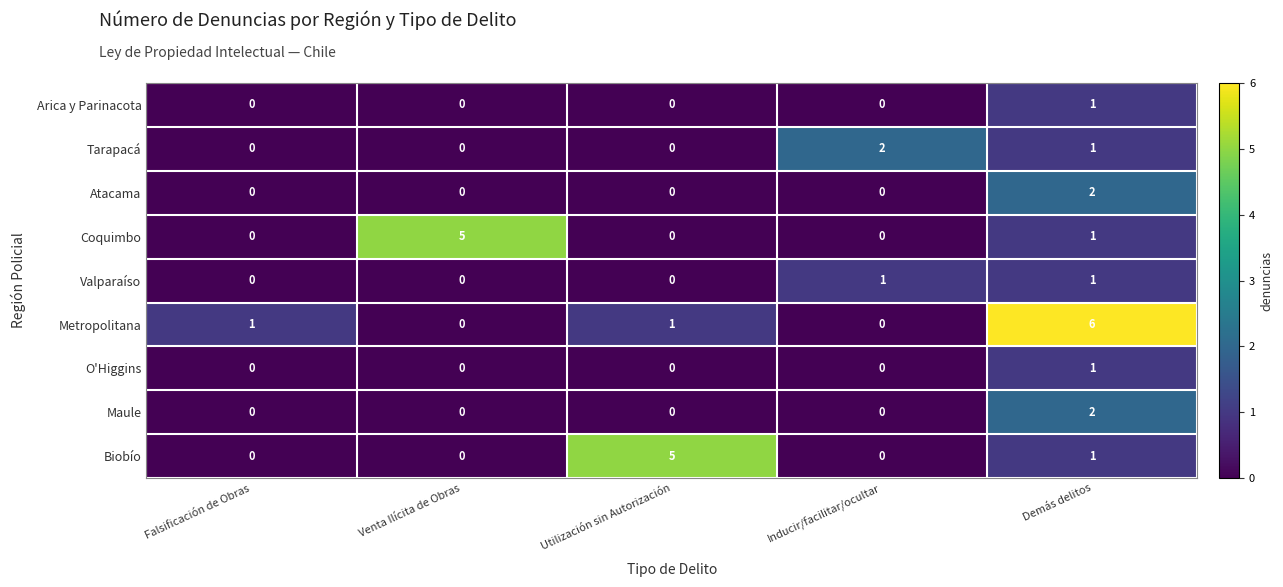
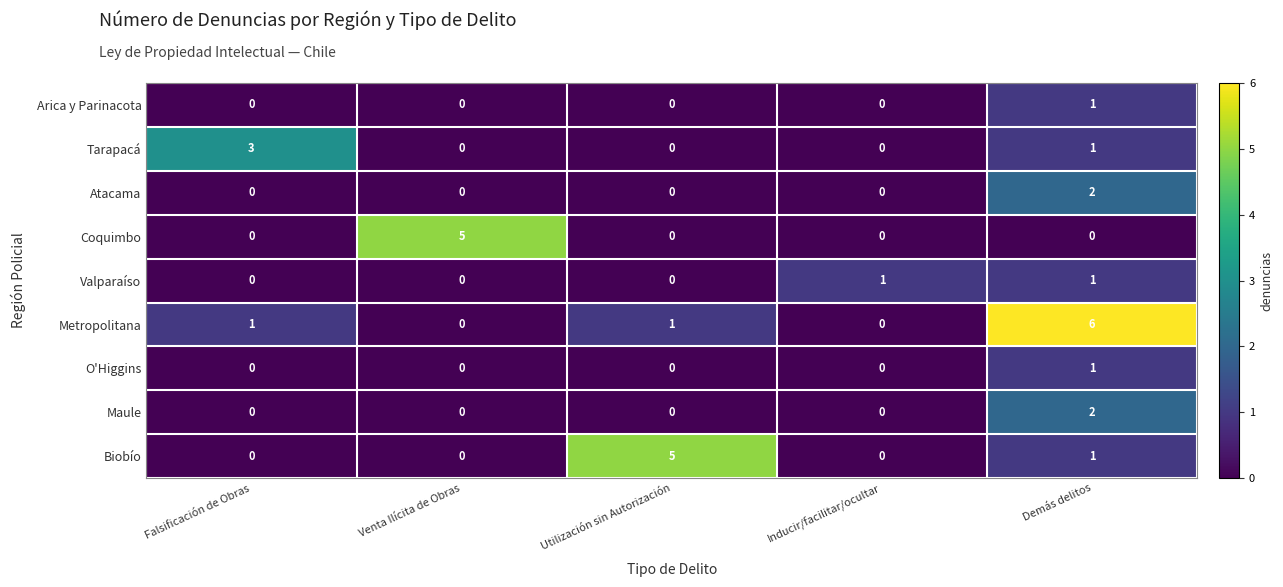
Tarapacá, Falsificación de Obras: 0 -> 3
Tarapacá, Inducir/facilitar/ocultar: 2 -> 0
Coquimbo, Demás delitos: 1 -> 0
